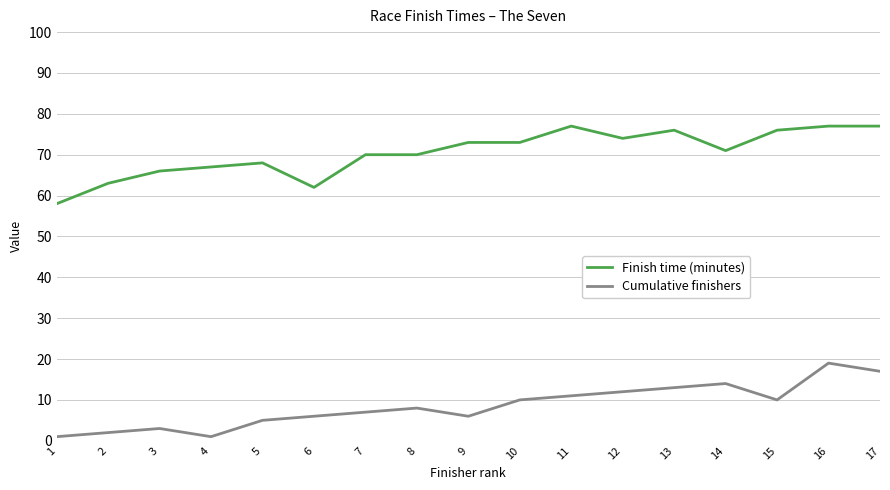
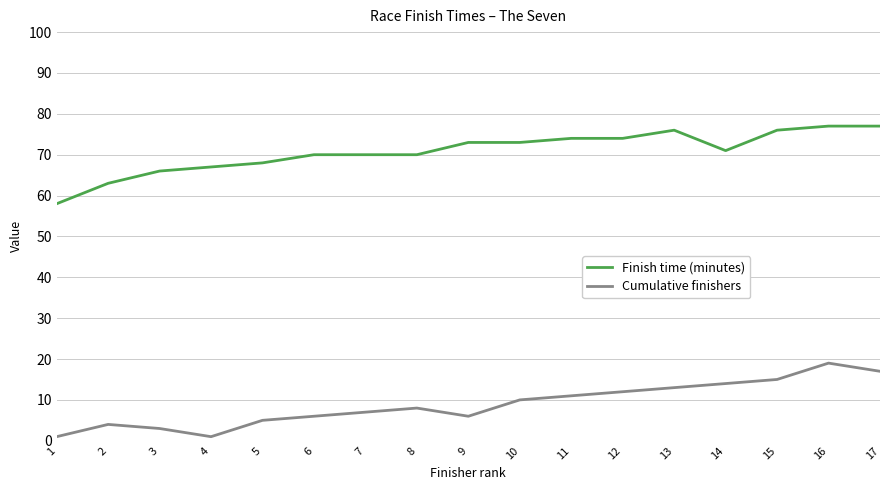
Cumulative finishers, 2: 2 -> 4
Finish time (minutes), 6: 62 -> 70
Finish time (minutes), 11: 77 -> 74
Cumulative finishers, 15: 10 -> 15
